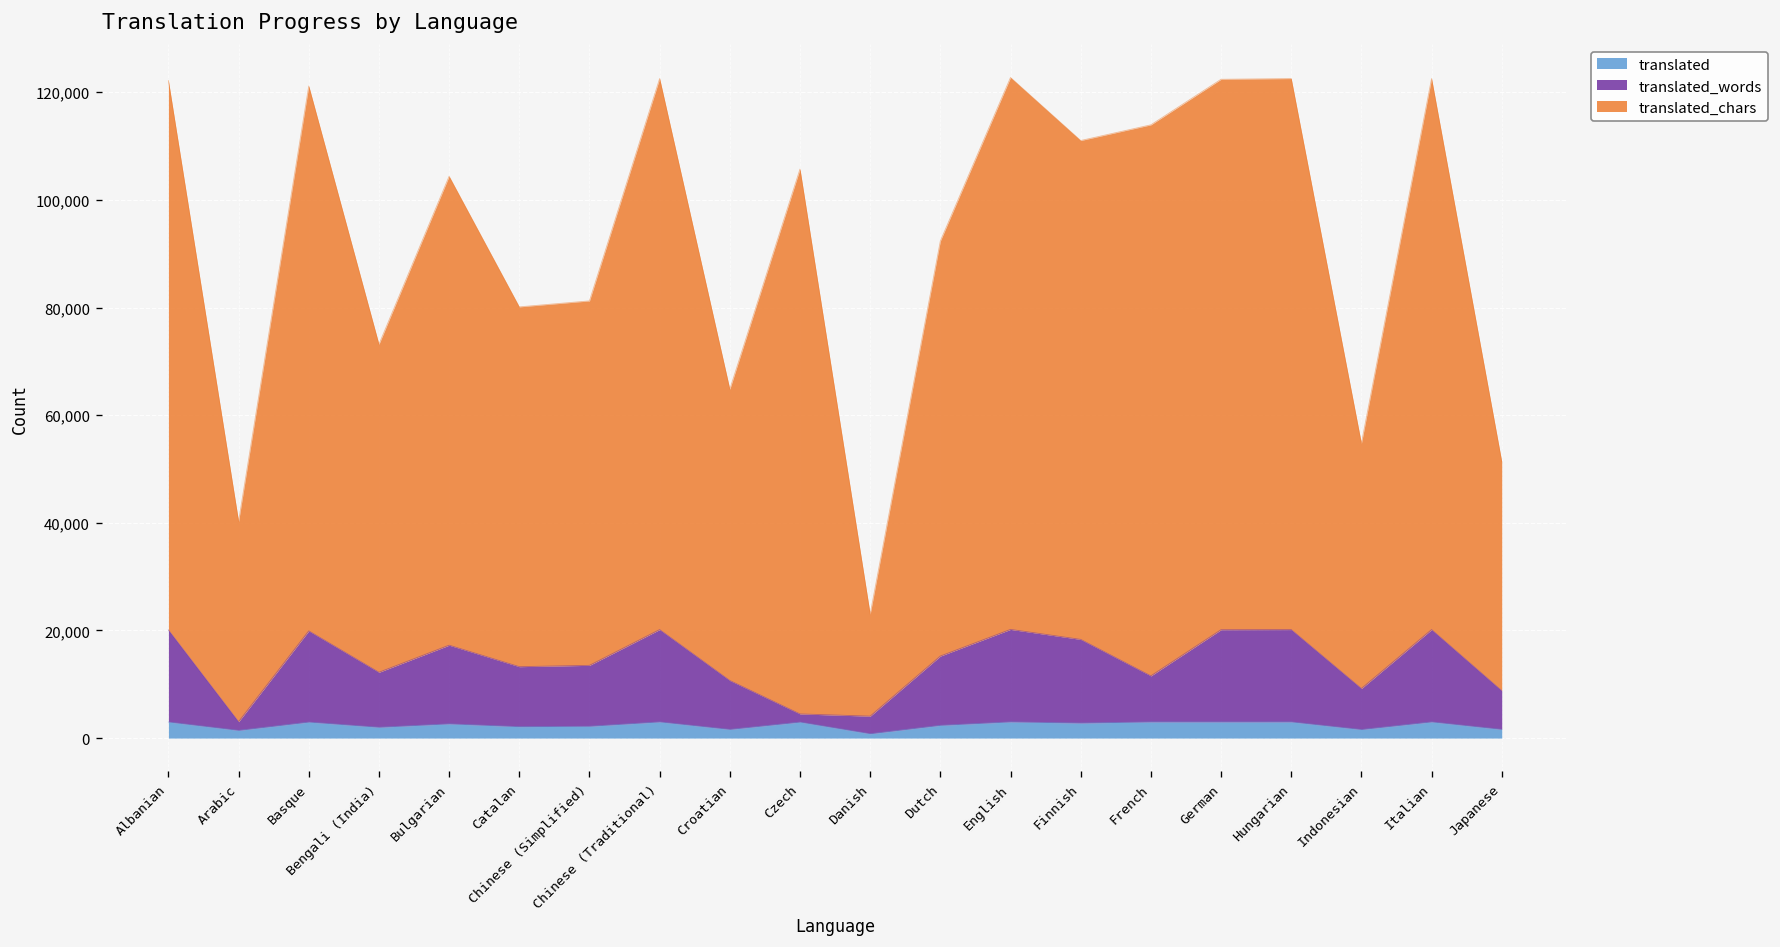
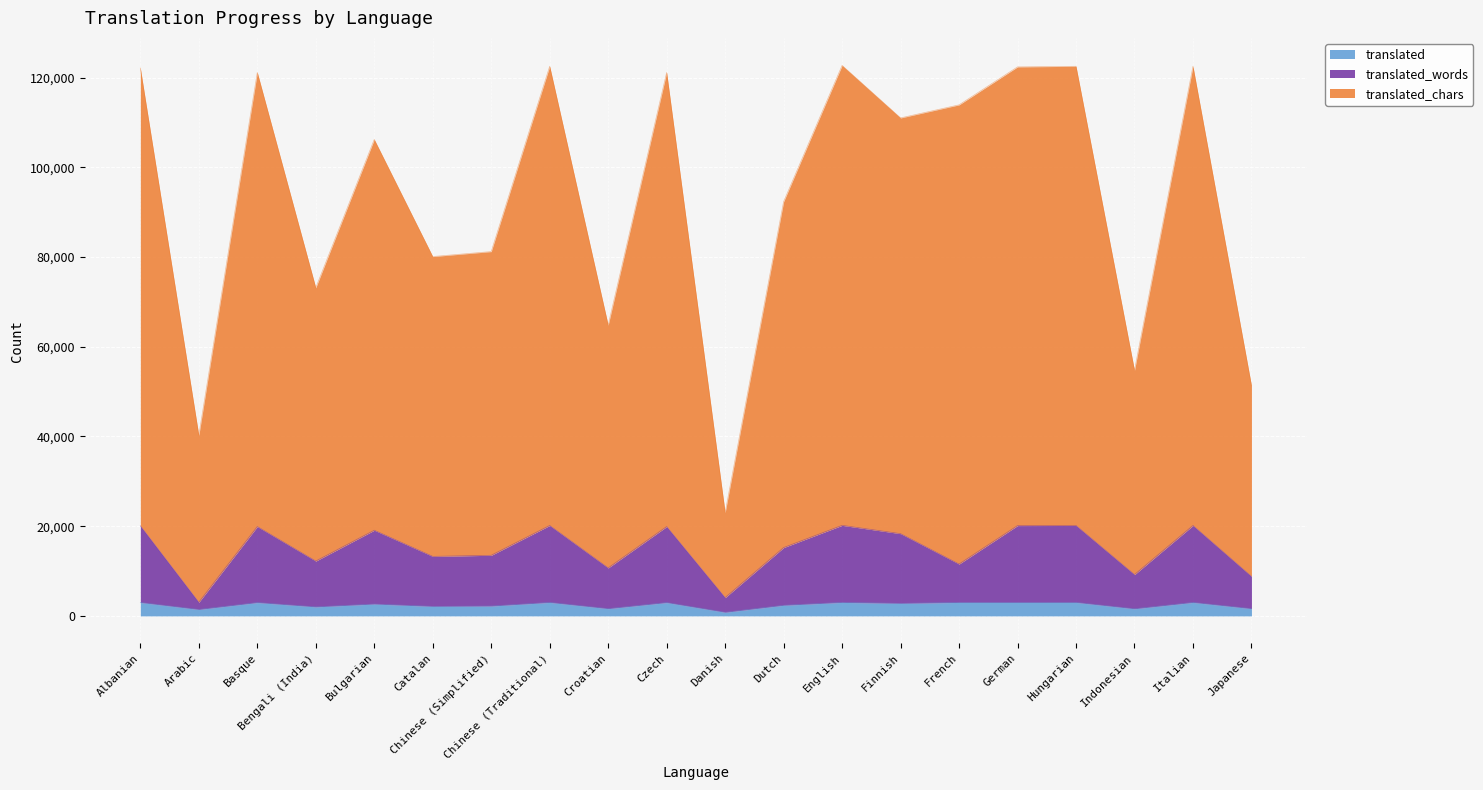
translated_words, Bulgarian: 15,000 -> 16,000
translated_words, Czech: 2,000 -> 17,000
